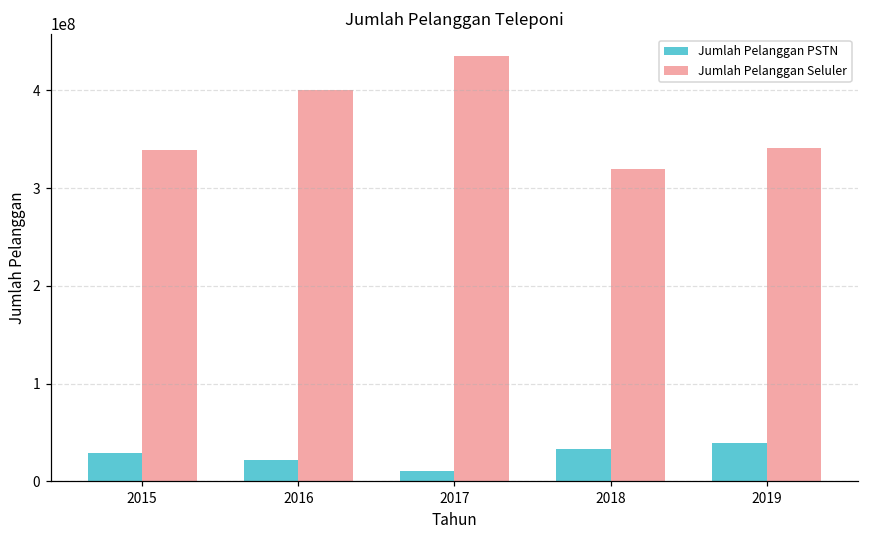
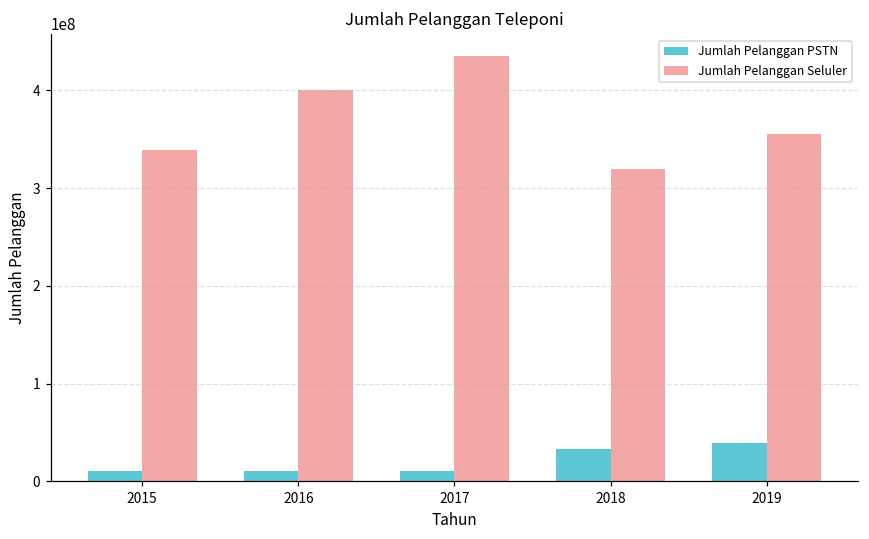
Jumlah Pelanggan PSTN, 2015: 30000000 -> 10000000
Jumlah Pelanggan PSTN, 2016: 20000000 -> 10000000
Jumlah Pelanggan Seluler, 2019: 340000000 -> 360000000
